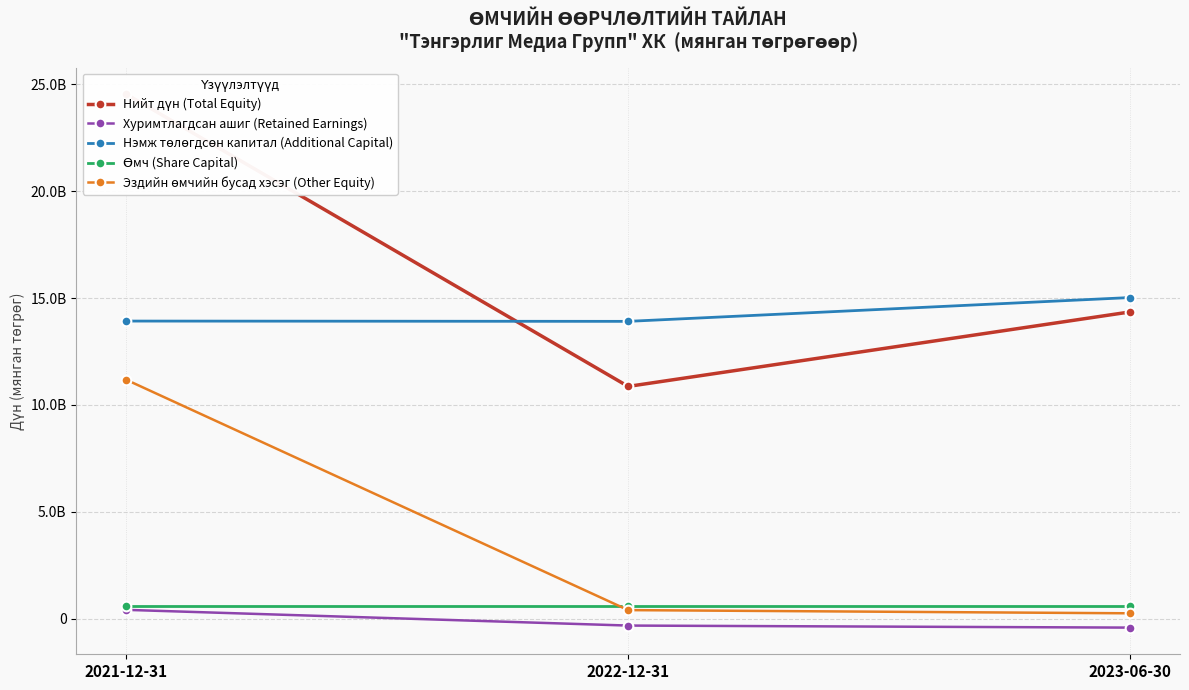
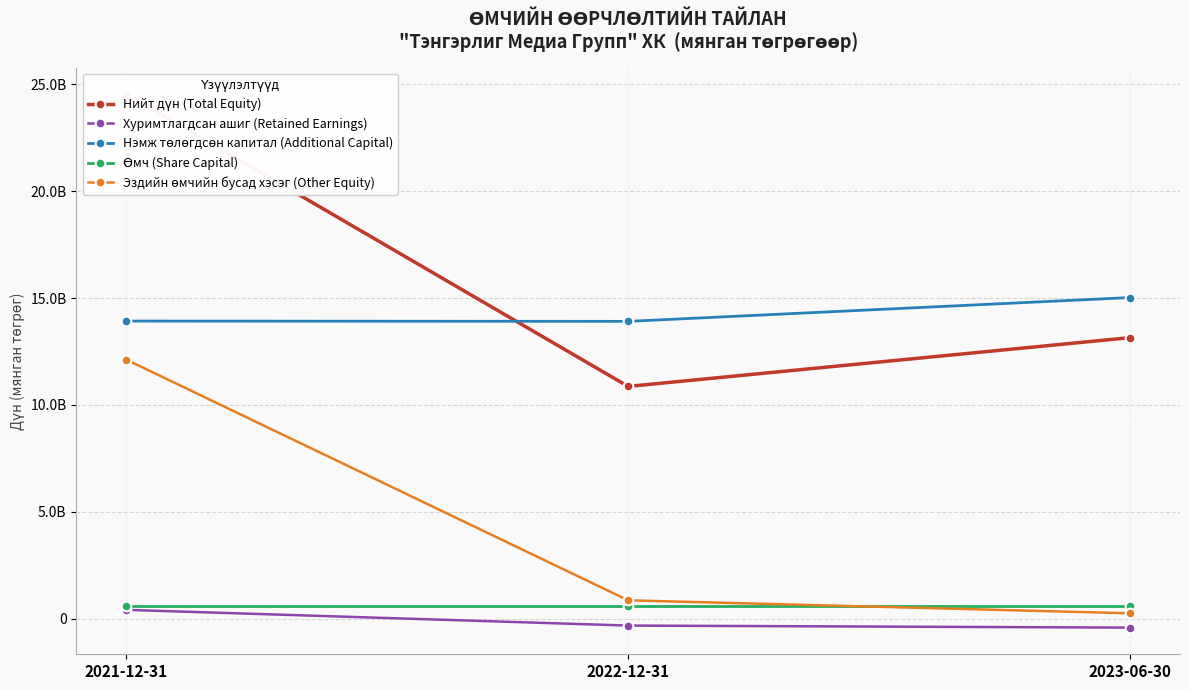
Эздийн өмчийн бусад хэсэг (Other Equity), 2021-12-31: 11200000000 -> 12100000000
Эздийн өмчийн бусад хэсэг (Other Equity), 2022-12-31: 400000000 -> 900000000
Нийт дүн (Total Equity), 2023-06-30: 14300000000 -> 13100000000
